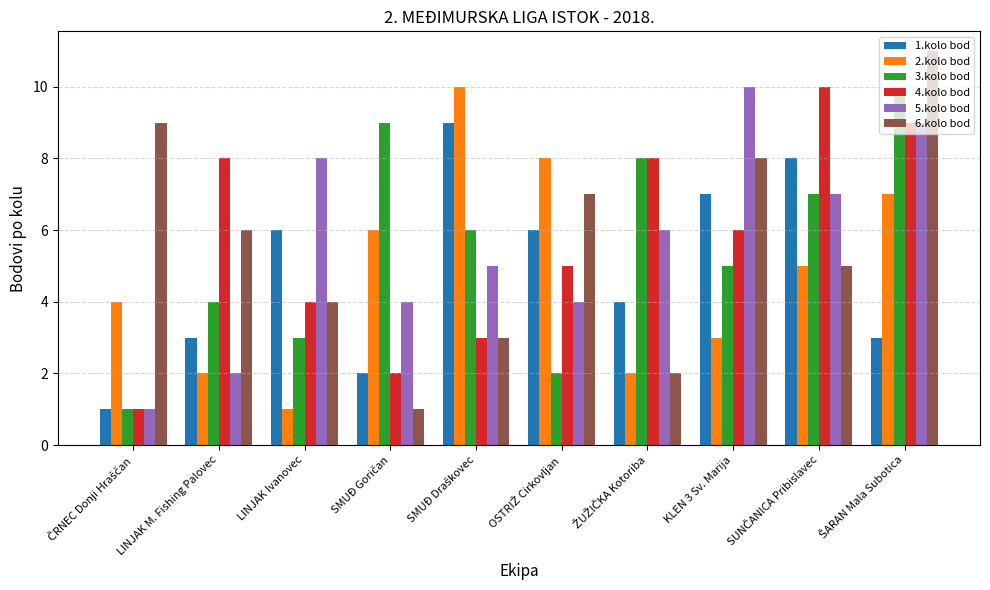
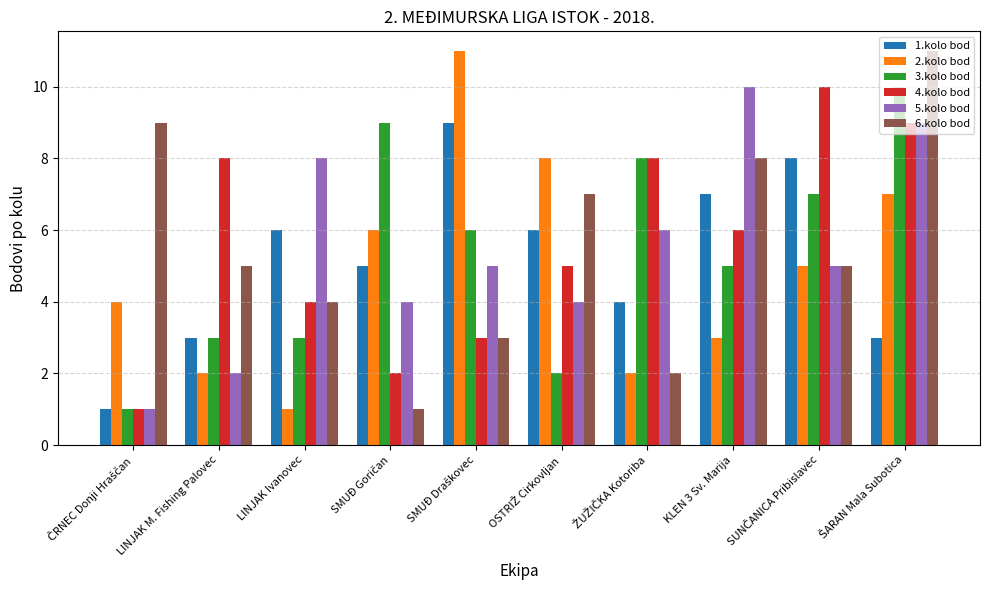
3.kolo bod, LINJAK M. Fishing Palovec: 4 -> 3
6.kolo bod, LINJAK M. Fishing Palovec: 6 -> 5
1.kolo bod, SMUĐ Goričan: 2 -> 5
2.kolo bod, SMUĐ Draškovec: 10 -> 11
5.kolo bod, SUNČANICA Pribislavec: 7 -> 5
